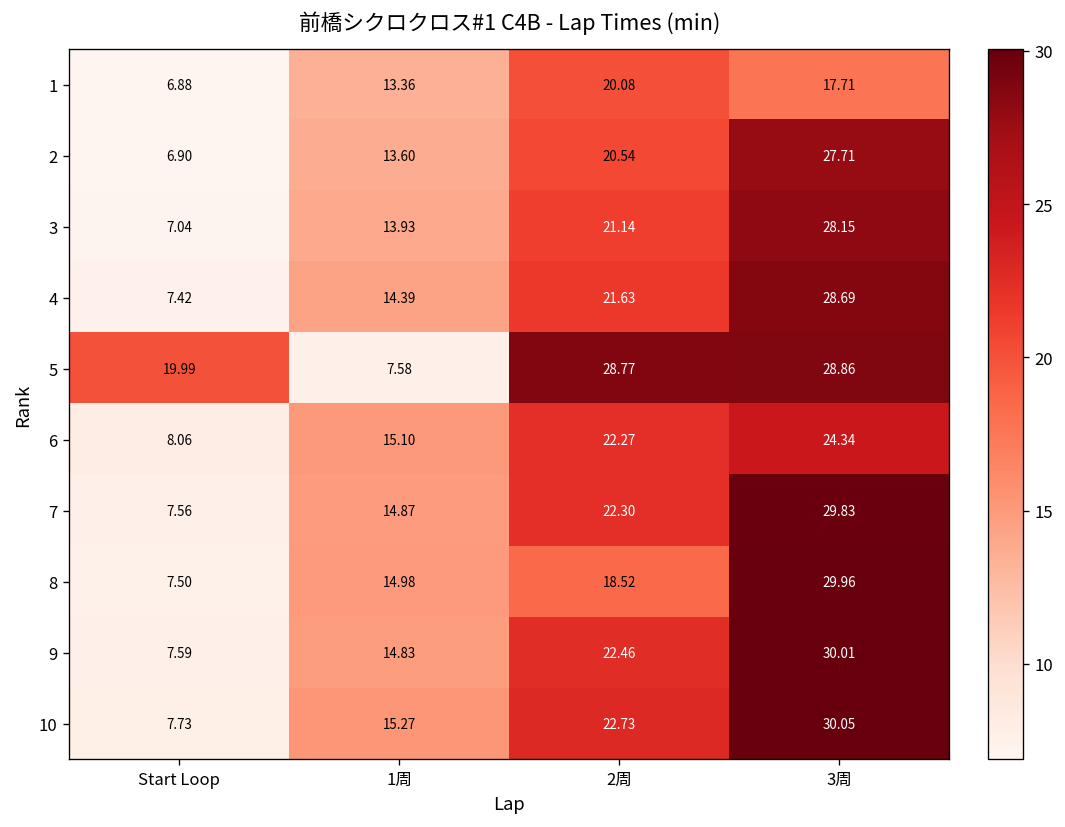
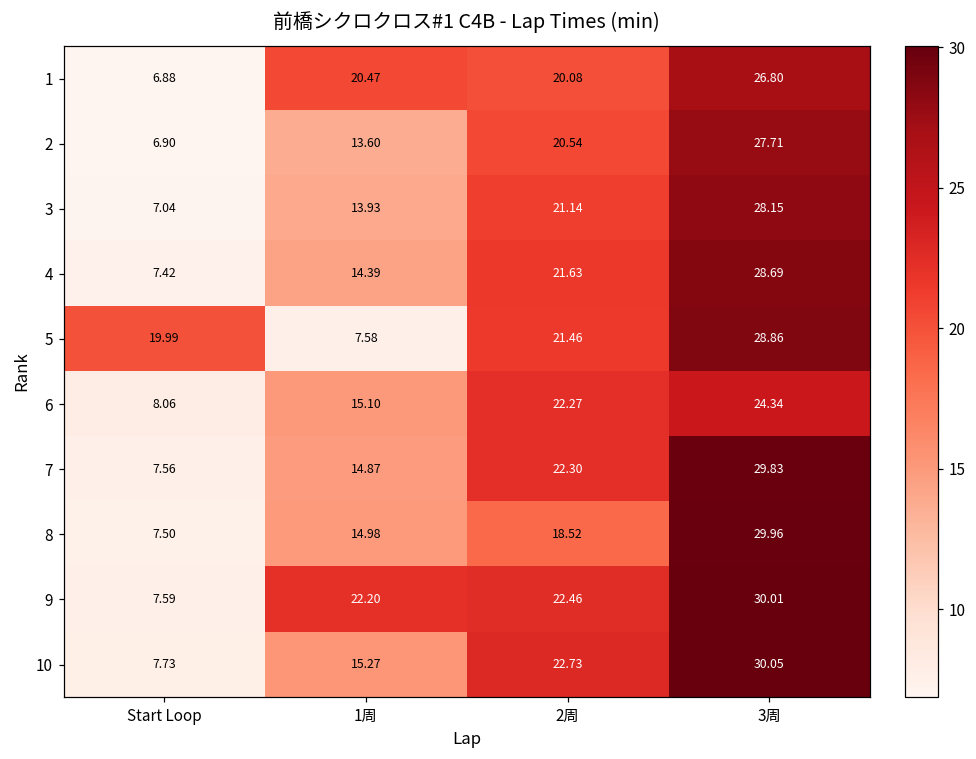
1, 1周: 13.36 -> 20.47
1, 3周: 17.71 -> 26.80
5, 2周: 28.77 -> 21.46
9, 1周: 14.83 -> 22.20
